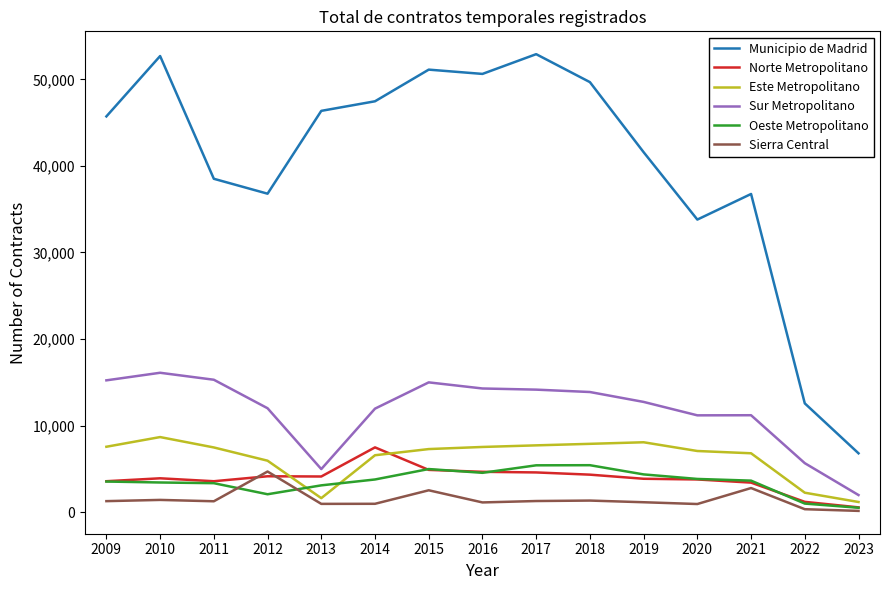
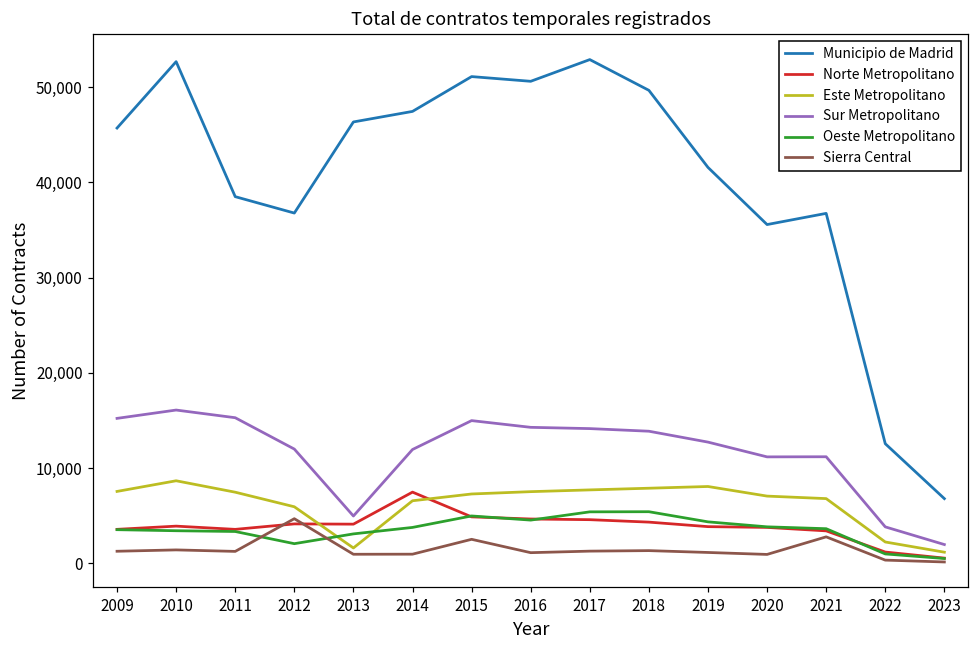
Municipio de Madrid, 2020: 34,000 -> 36,000
Sur Metropolitano, 2022: 6,000 -> 4,000
